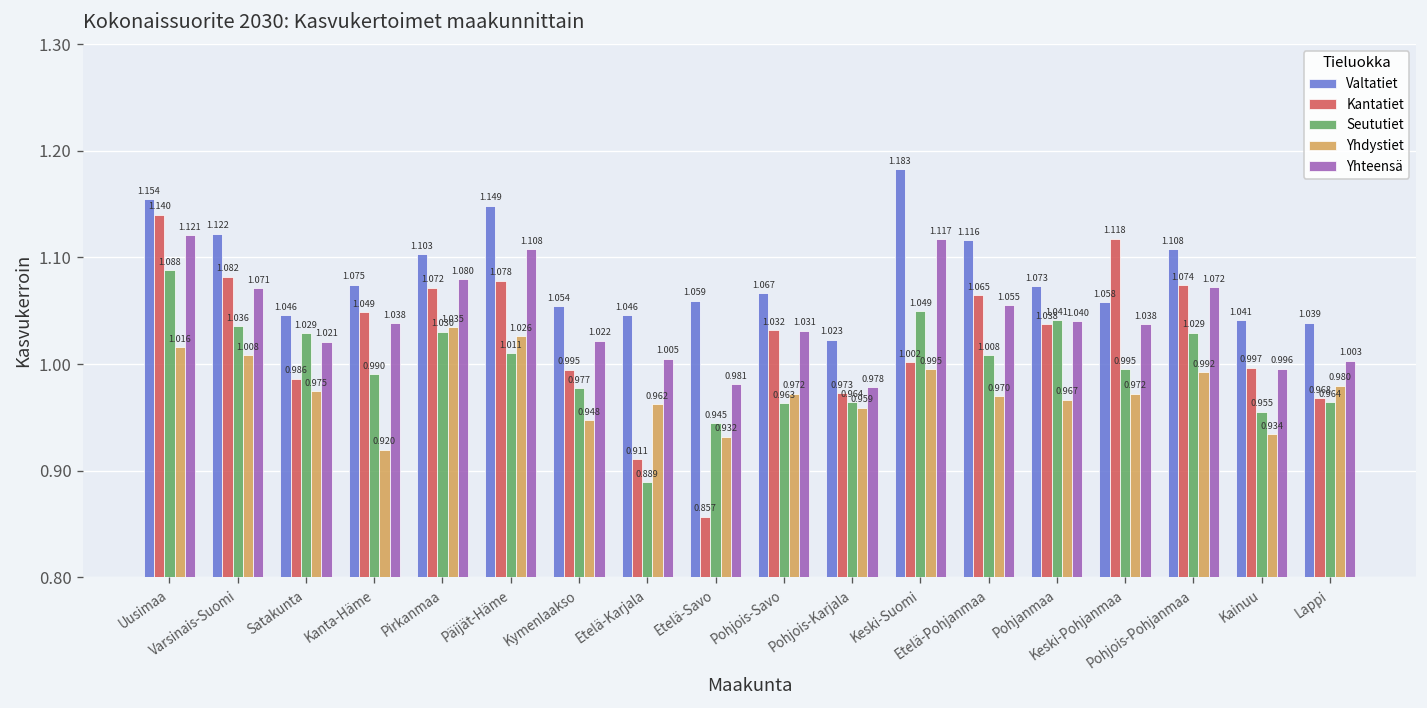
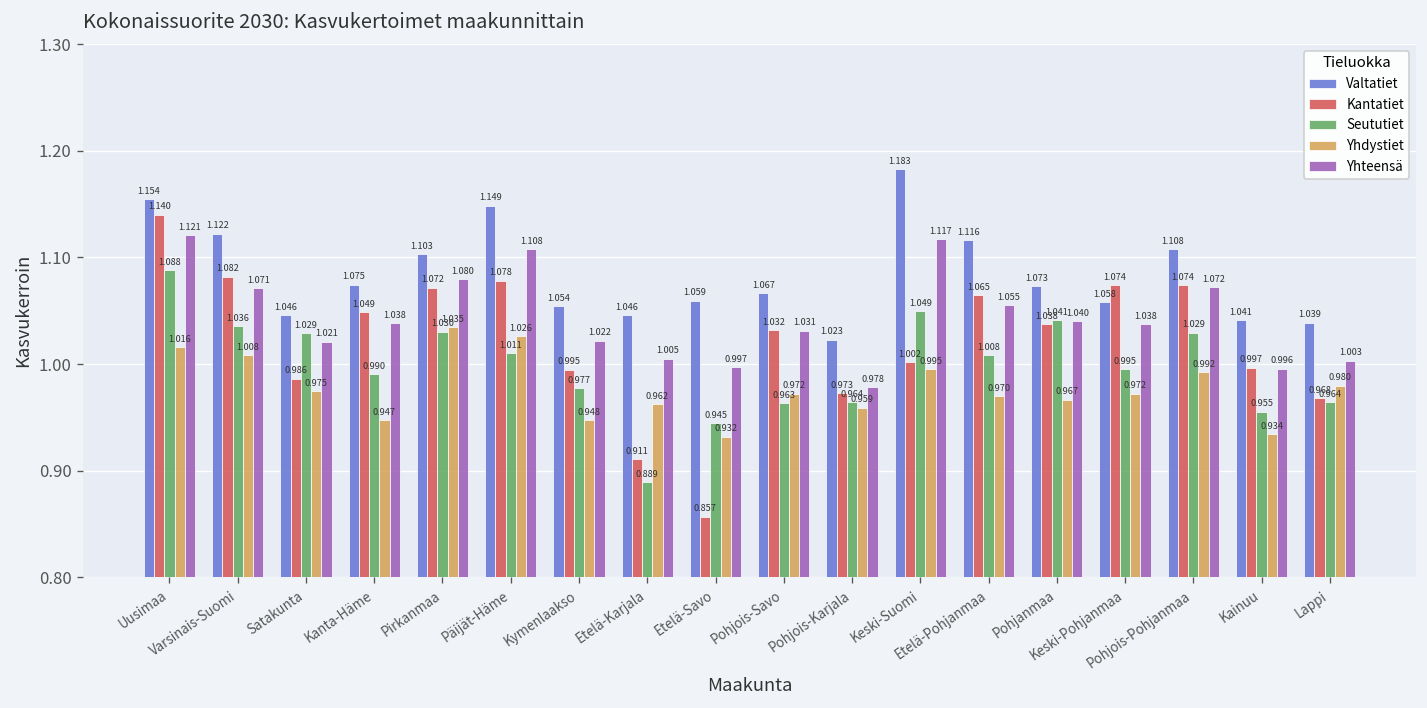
Yhdystiet, Kanta-Häme: 0.920 -> 0.947
Yhteensä, Etelä-Savo: 0.981 -> 0.997
Kantatiet, Keski-Pohjanmaa: 1.118 -> 1.074
